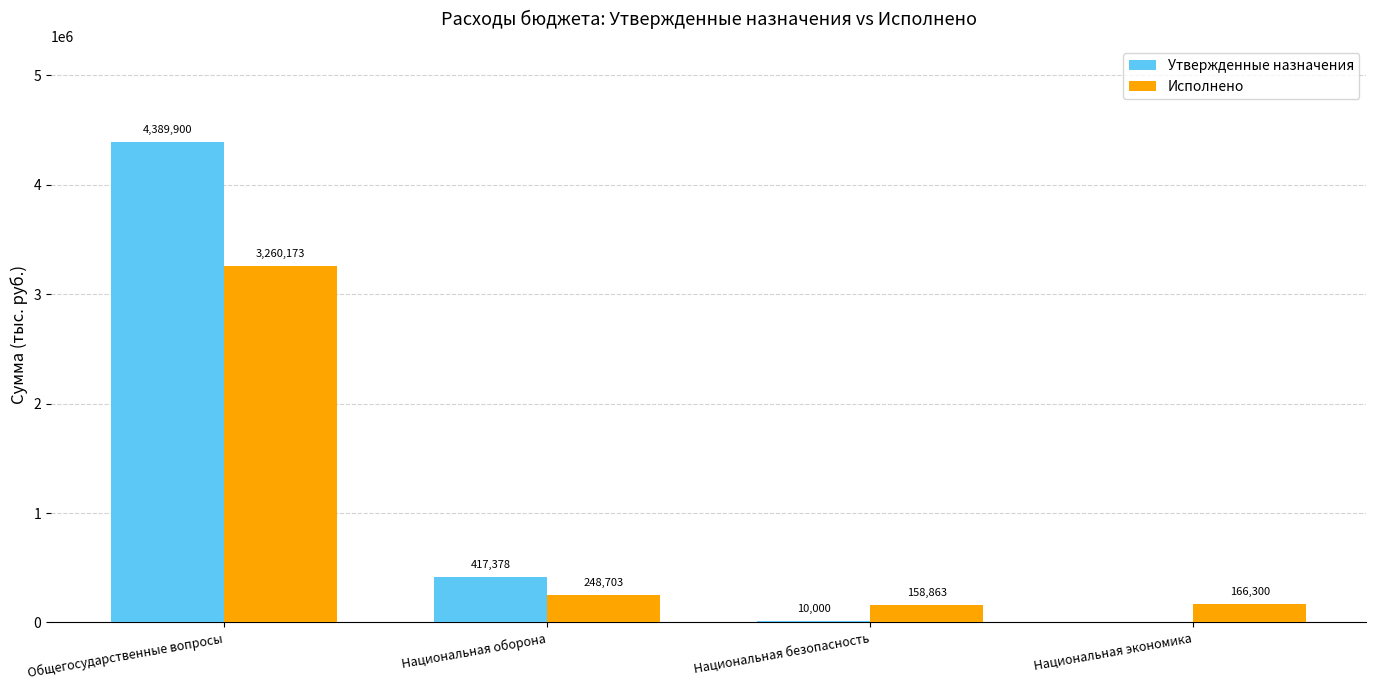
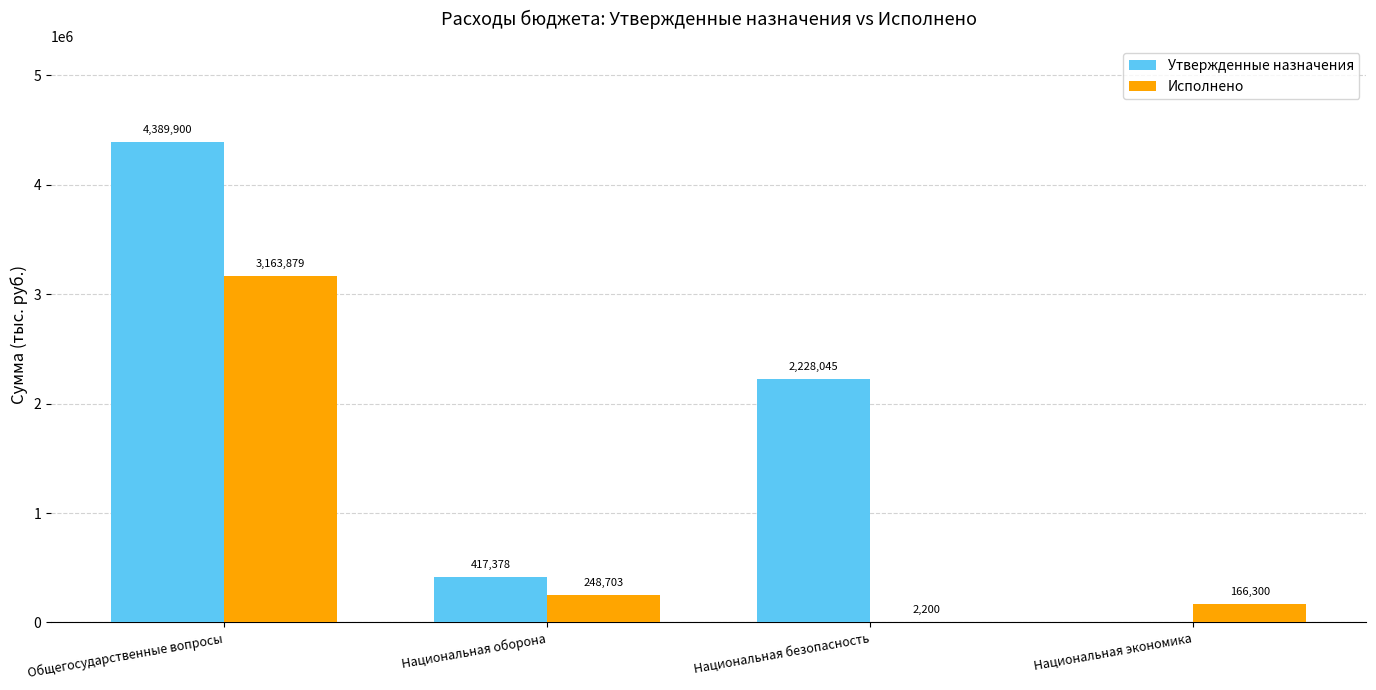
Исполнено, Общегосударственные вопросы: 3,260,173 -> 3,163,879
Утвержденные назначения, Национальная безопасность: 10,000 -> 2,228,045
Исполнено, Национальная безопасность: 158,863 -> 2,200
